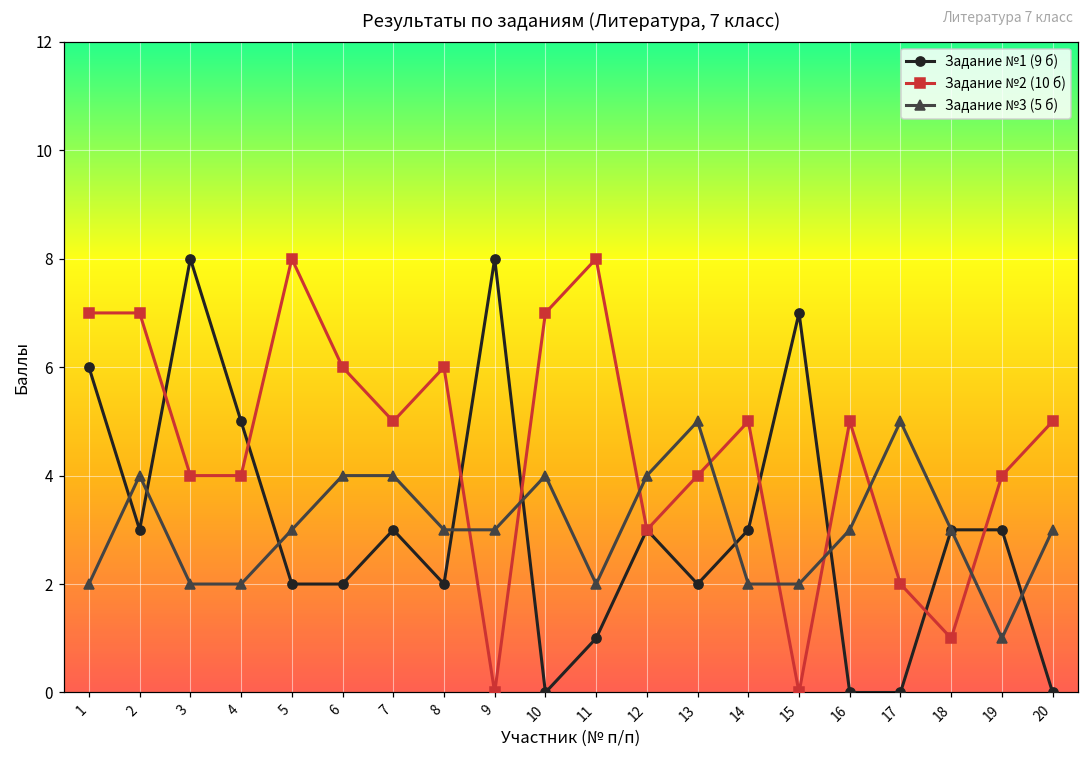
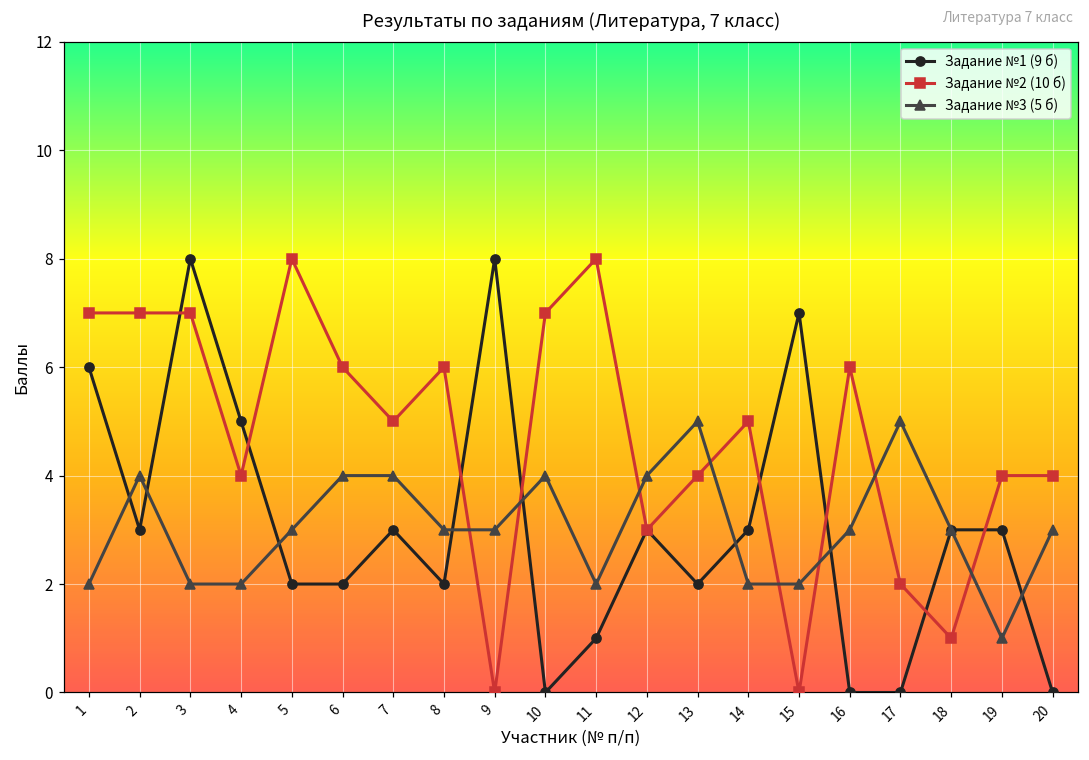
Задание №2 (10 б), 3: 4 -> 7
Задание №2 (10 б), 16: 5 -> 6
Задание №2 (10 б), 20: 5 -> 4
